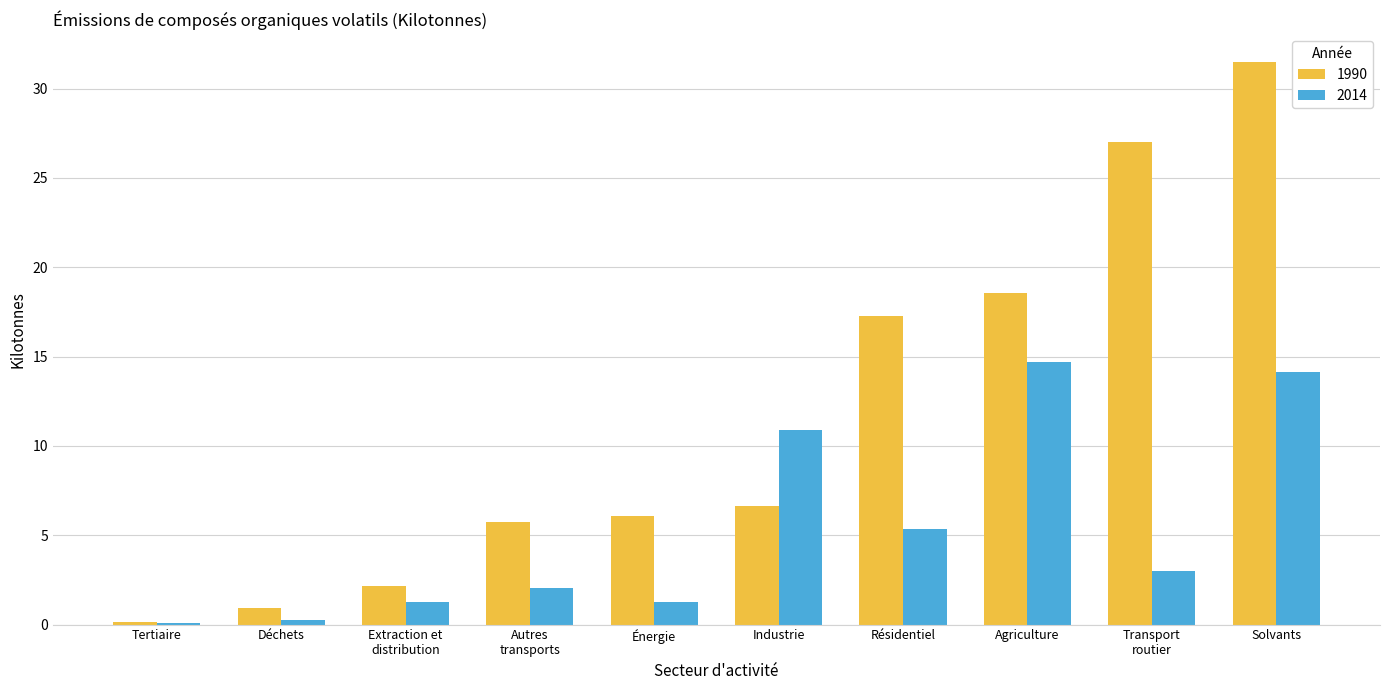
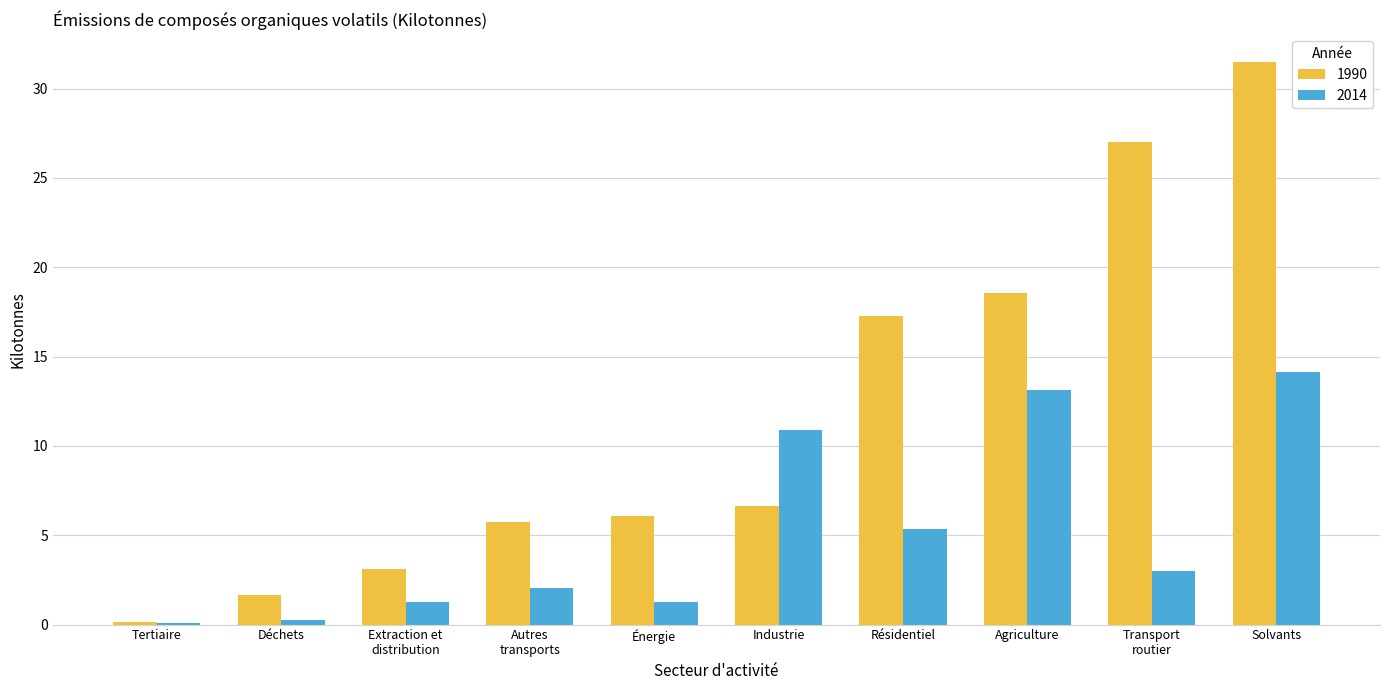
1990, Déchets: 0.9 -> 1.7
1990, Extraction et distribution: 2.2 -> 3.1
2014, Agriculture: 14.7 -> 13.1
